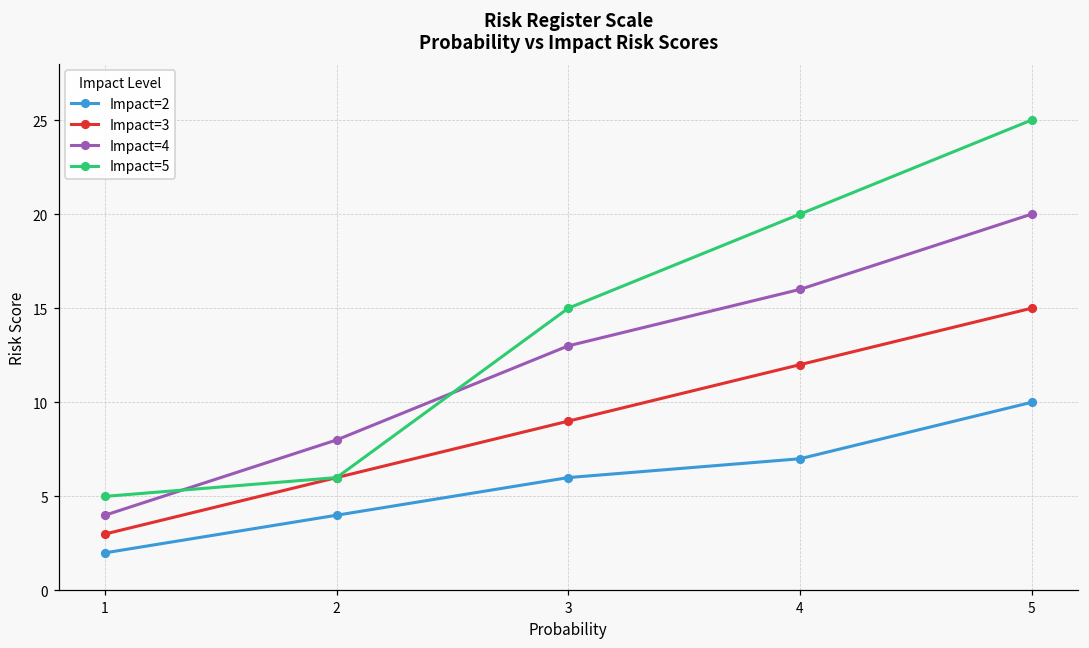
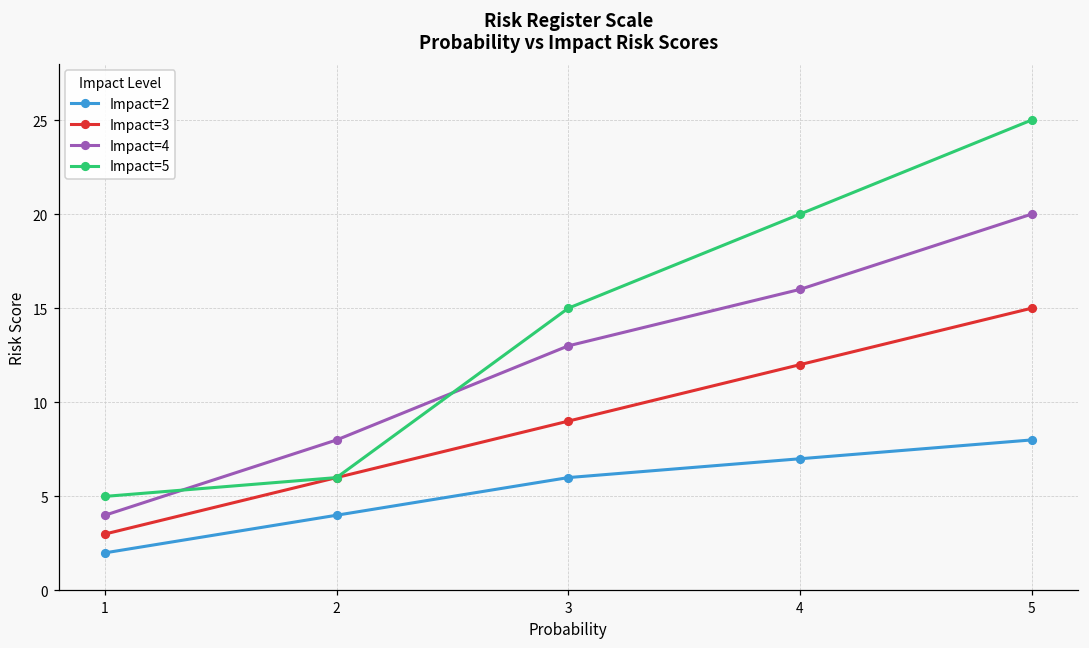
Impact=2, 5: 10 -> 8
